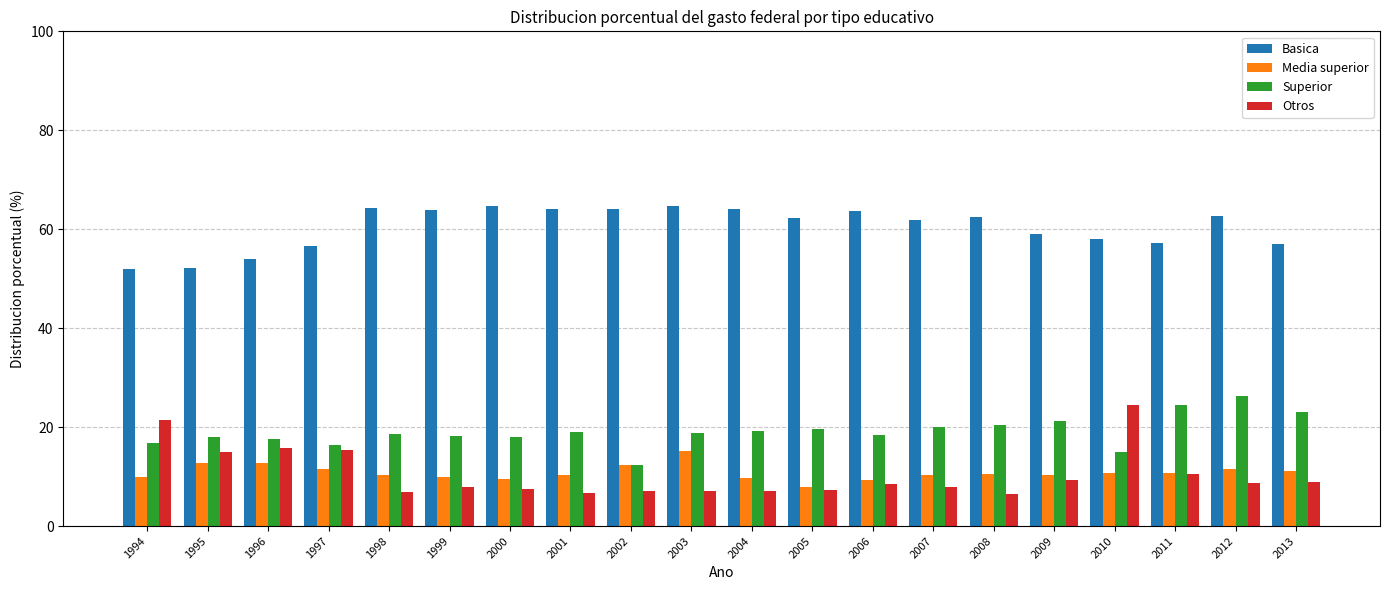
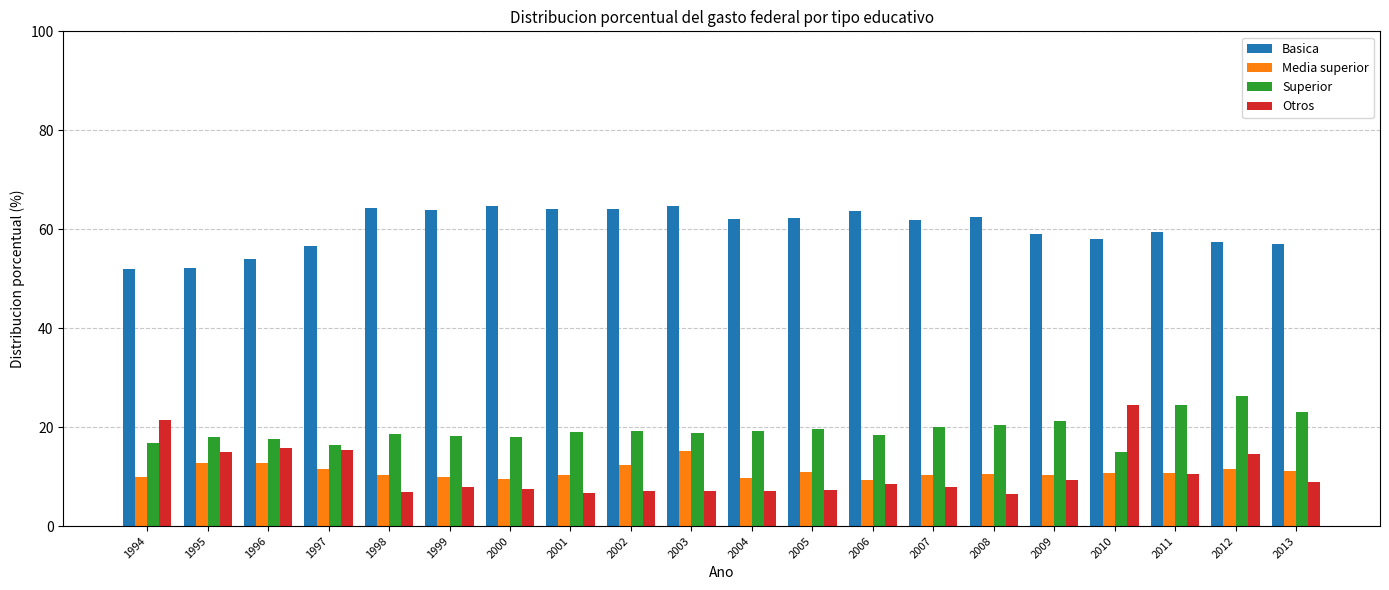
Superior, 2002: 12 -> 19
Basica, 2004: 64 -> 62
Media superior, 2005: 8 -> 11
Basica, 2011: 57 -> 60
Basica, 2012: 63 -> 57
Otros, 2012: 9 -> 15
